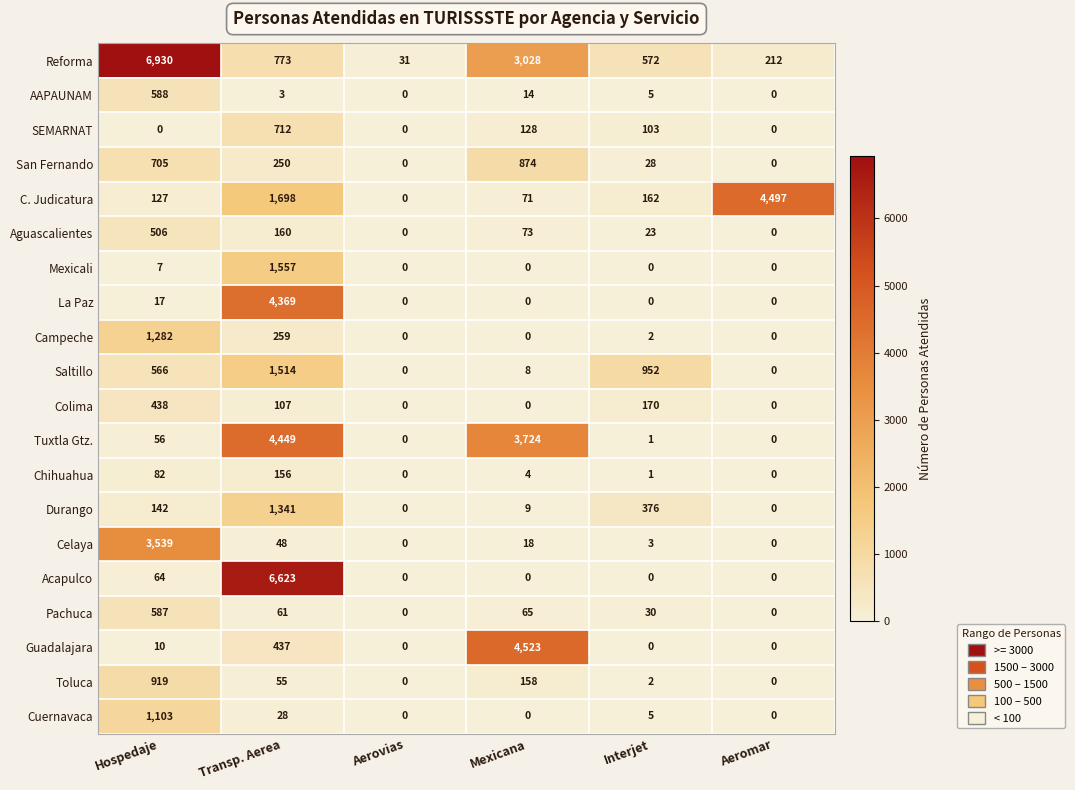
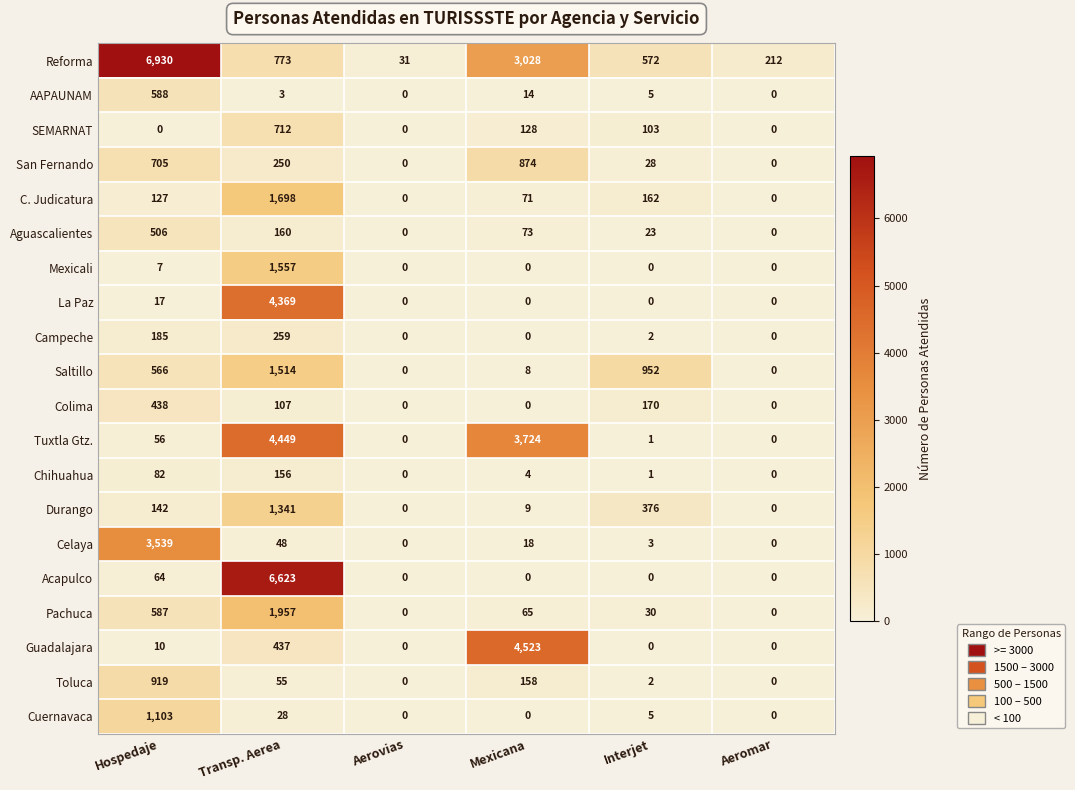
C. Judicatura, Aeromar: 4,497 -> 0
Campeche, Hospedaje: 1,282 -> 185
Pachuca, Transp. Aerea: 61 -> 1,957
